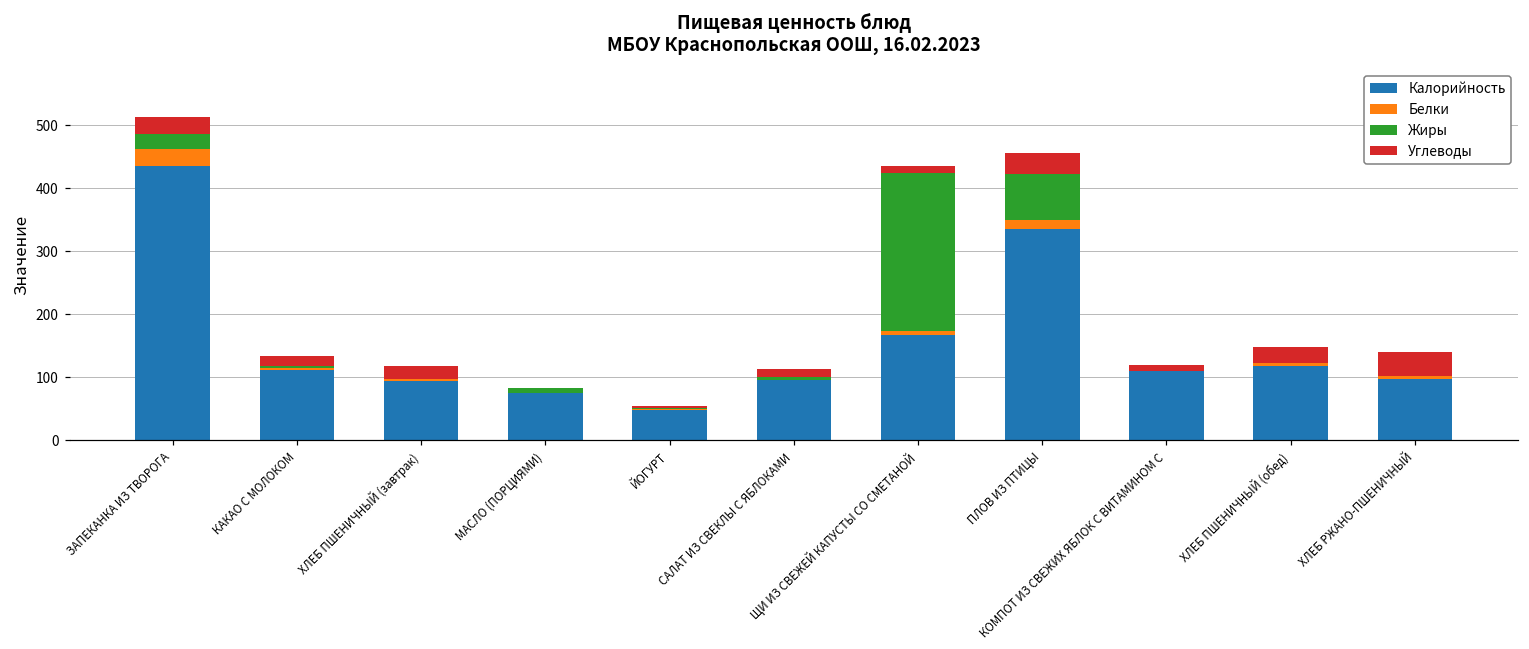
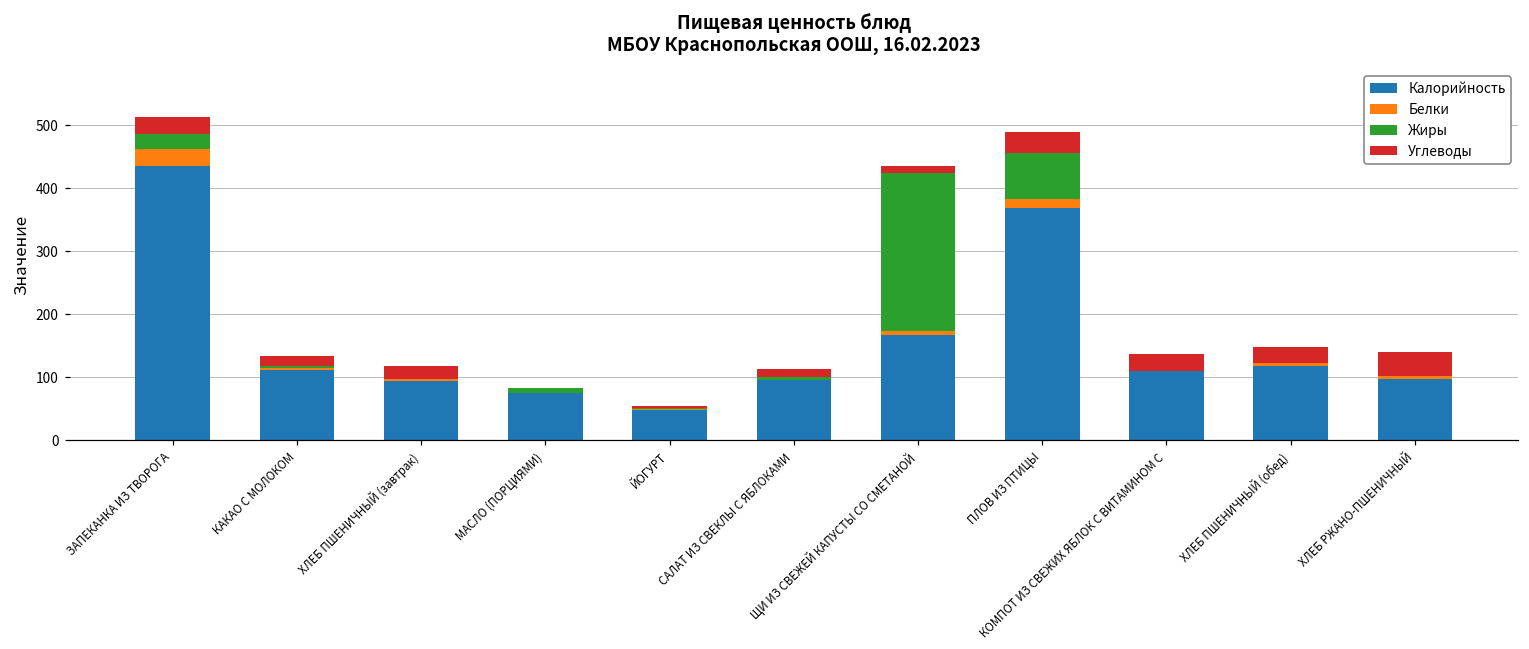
Калорийность, ПЛОВ ИЗ ПТИЦЫ: 340 -> 370
Углеводы, КОМПОТ ИЗ СВЕЖИХ ЯБЛОК С ВИТАМИНОМ С: 10 -> 30
